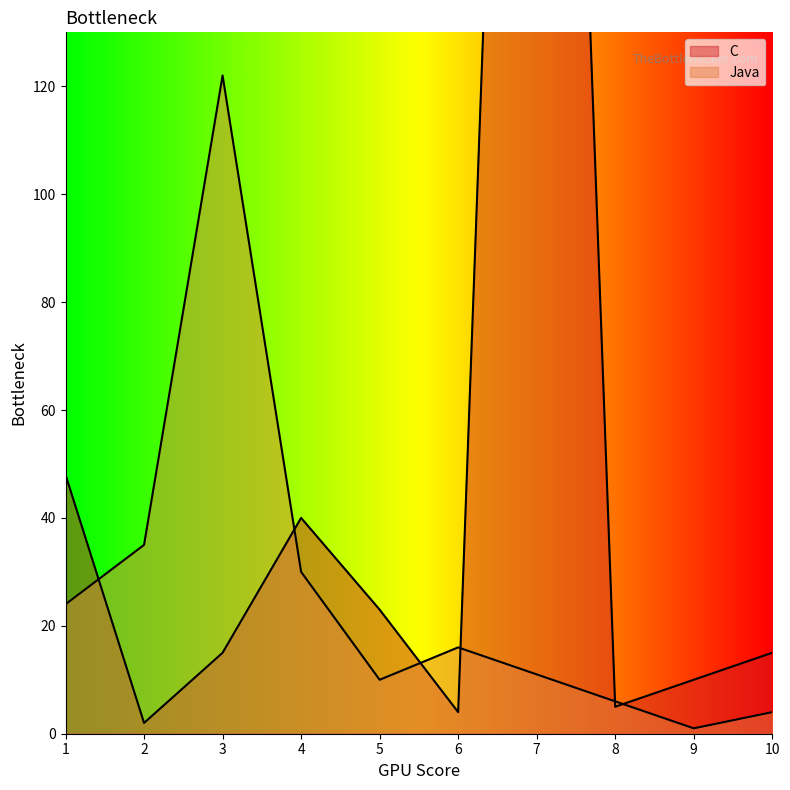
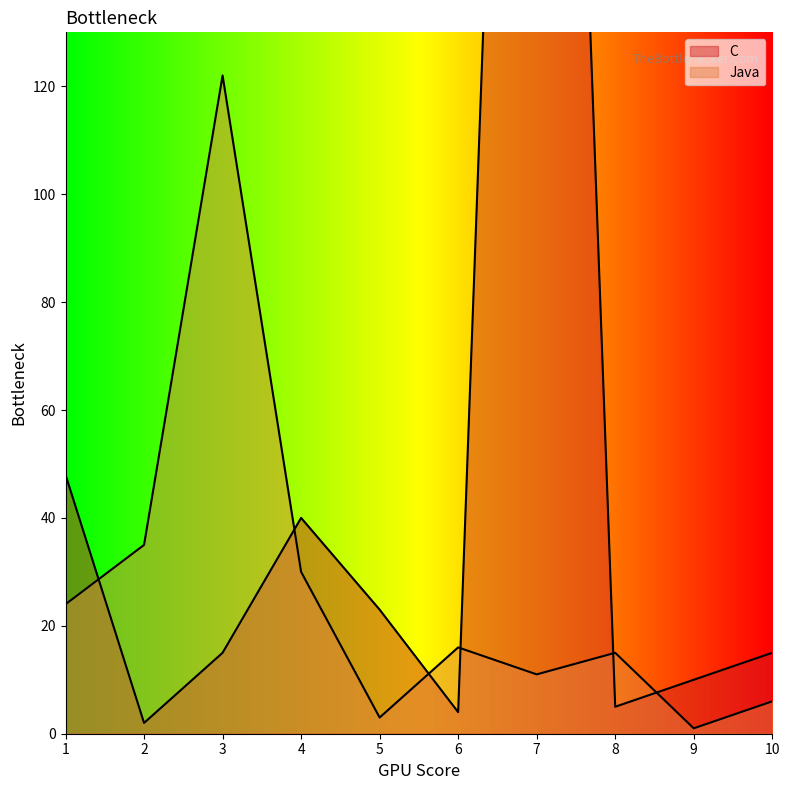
Java, 5: 10 -> 3
Java, 8: 6 -> 15
Java, 10: 4 -> 6
